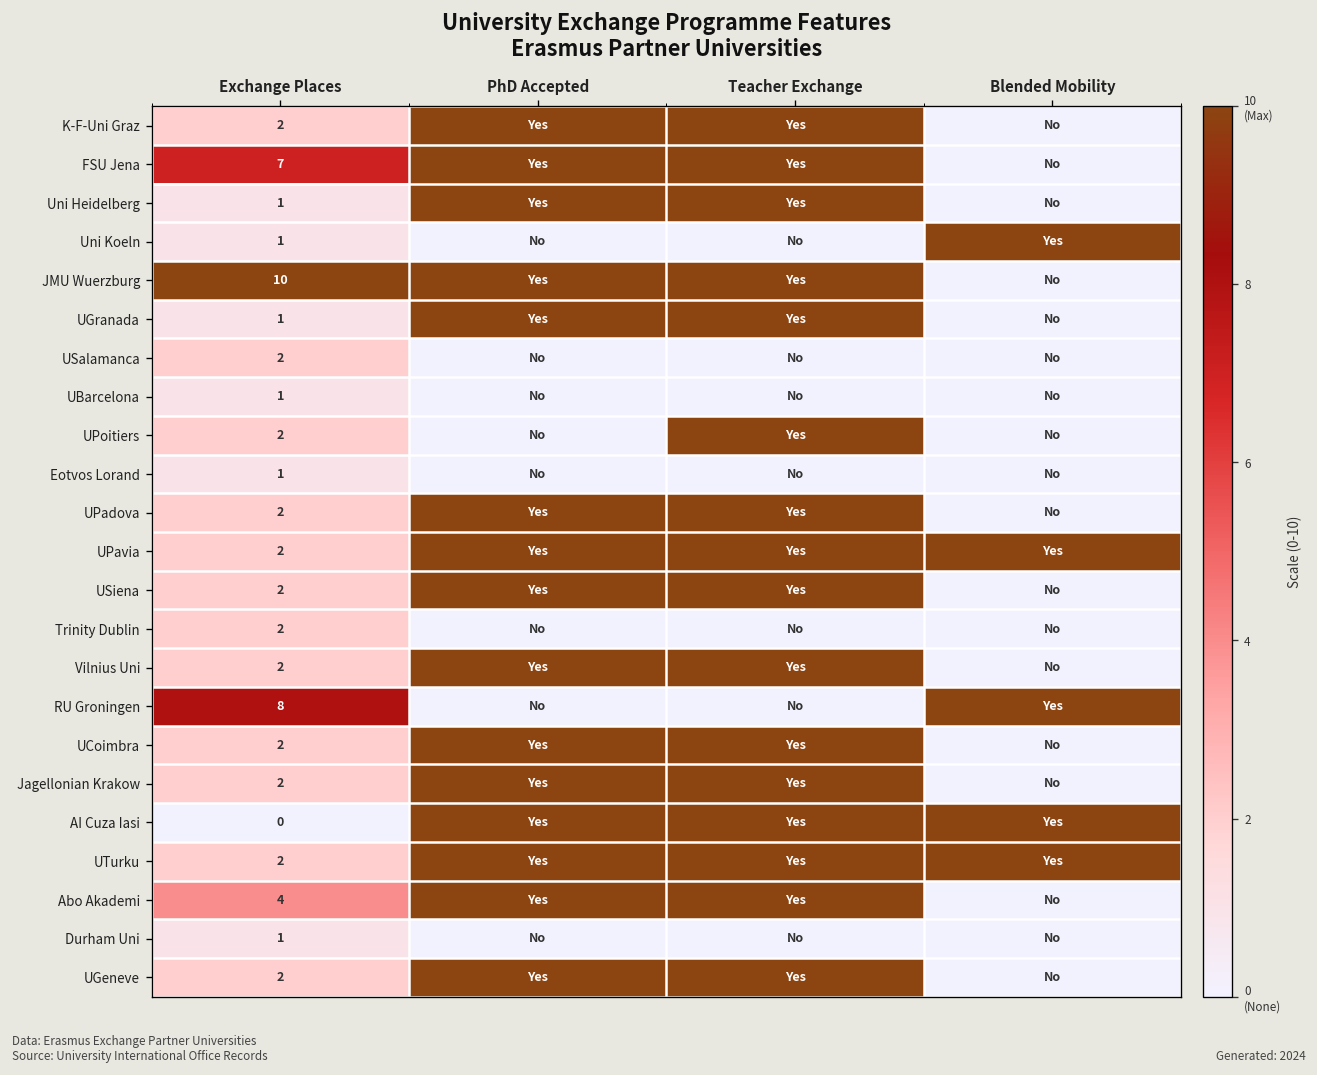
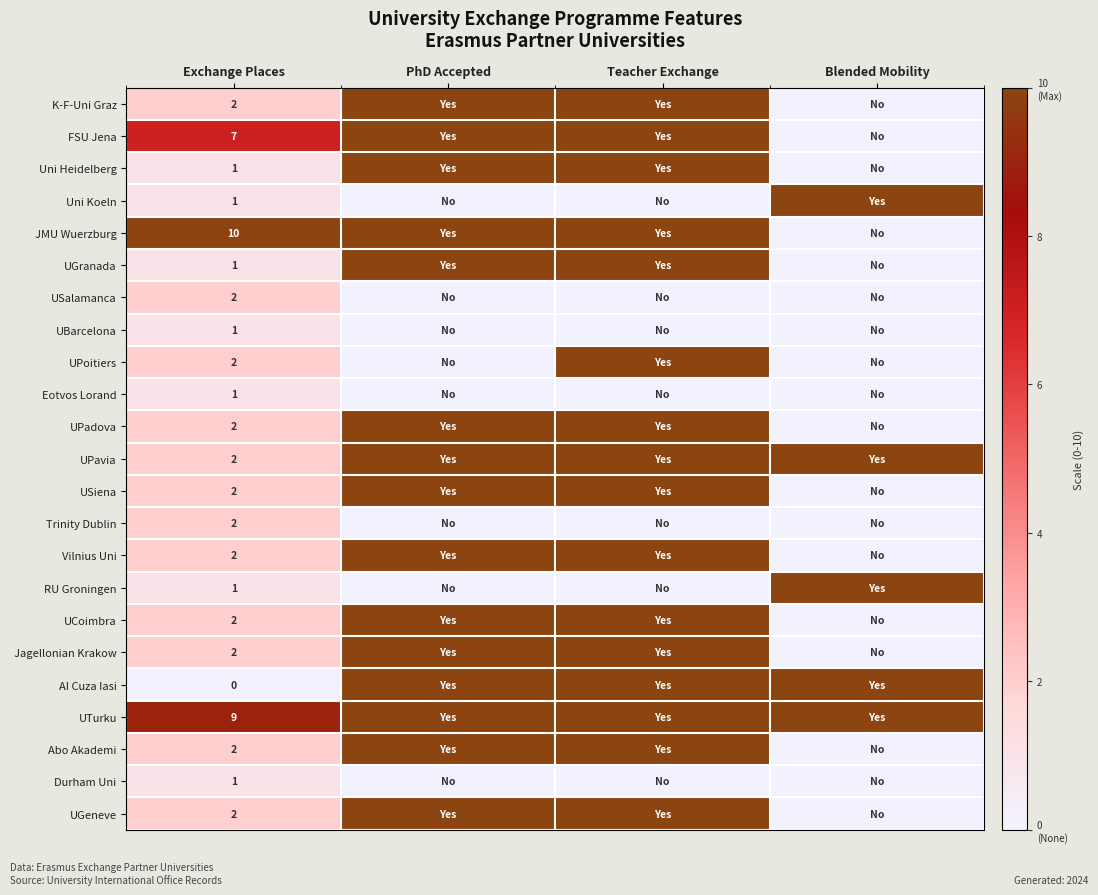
RU Groningen, Exchange Places: 8 -> 1
UTurku, Exchange Places: 2 -> 9
Abo Akademi, Exchange Places: 4 -> 2
